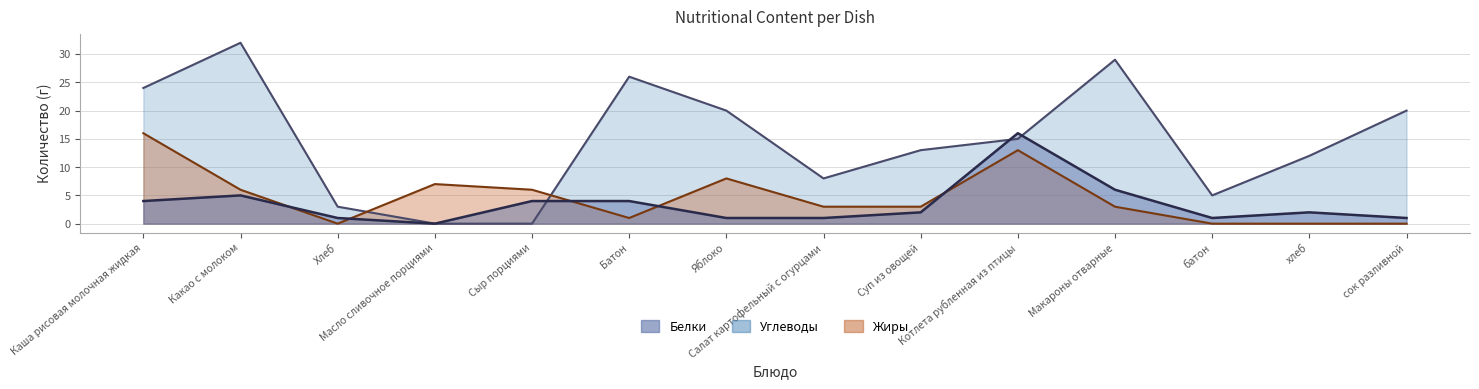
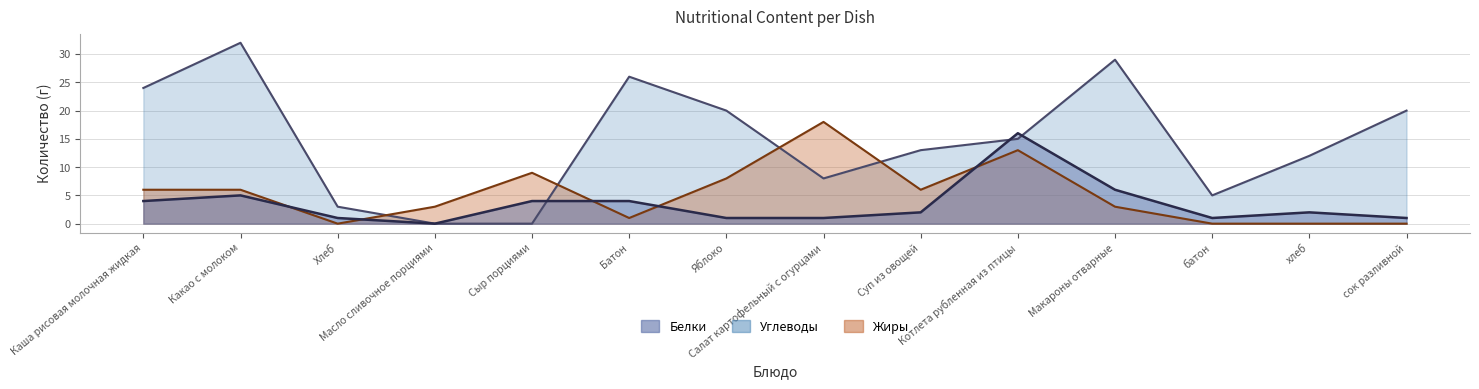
Жиры, Каша рисовая молочная жидкая: 16 -> 6
Жиры, Масло сливочное порциями: 7 -> 3
Жиры, Сыр порциями: 6 -> 9
Жиры, Салат картофельный с огурцами: 3 -> 18
Жиры, Суп из овощей: 3 -> 6
